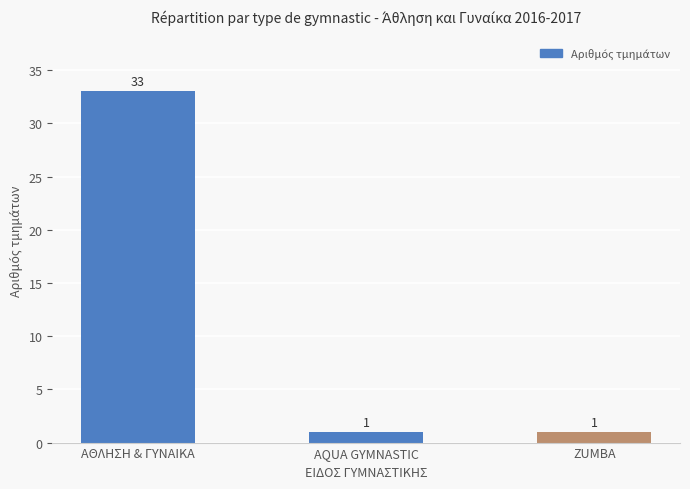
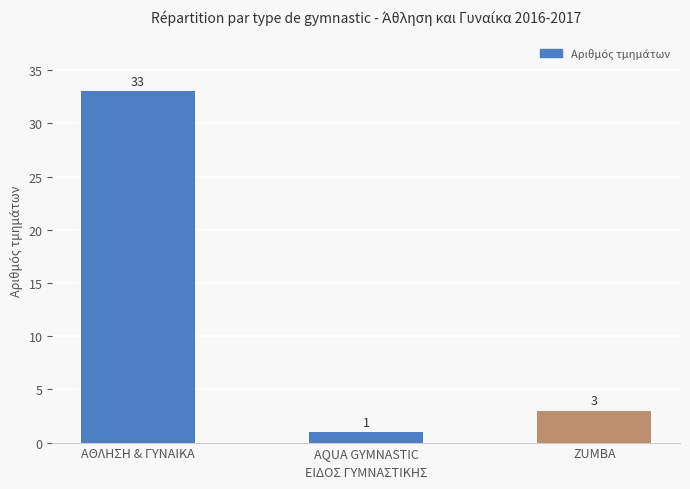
ZUMBA: 1 -> 3
